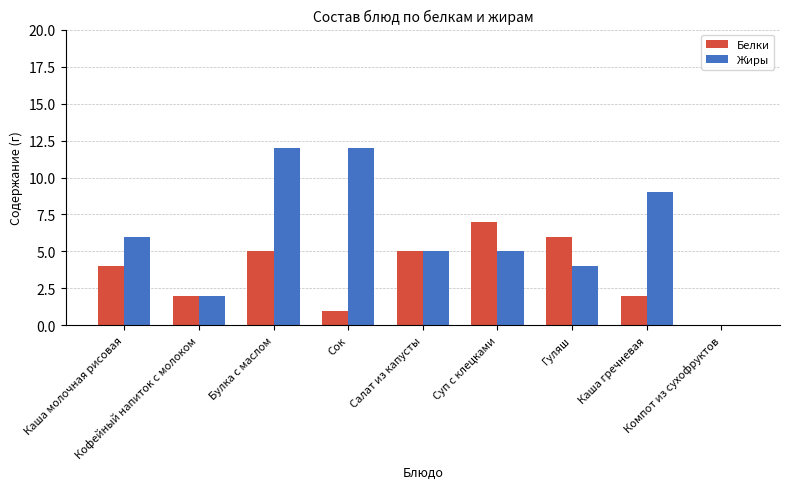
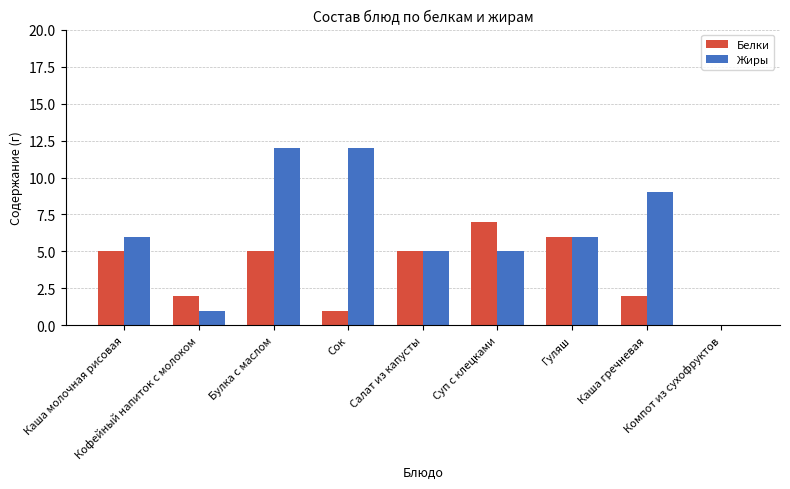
Белки, Каша молочная рисовая: 4 -> 5
Жиры, Кофейный напиток с молоком: 2 -> 1
Жиры, Гуляш: 4 -> 6
